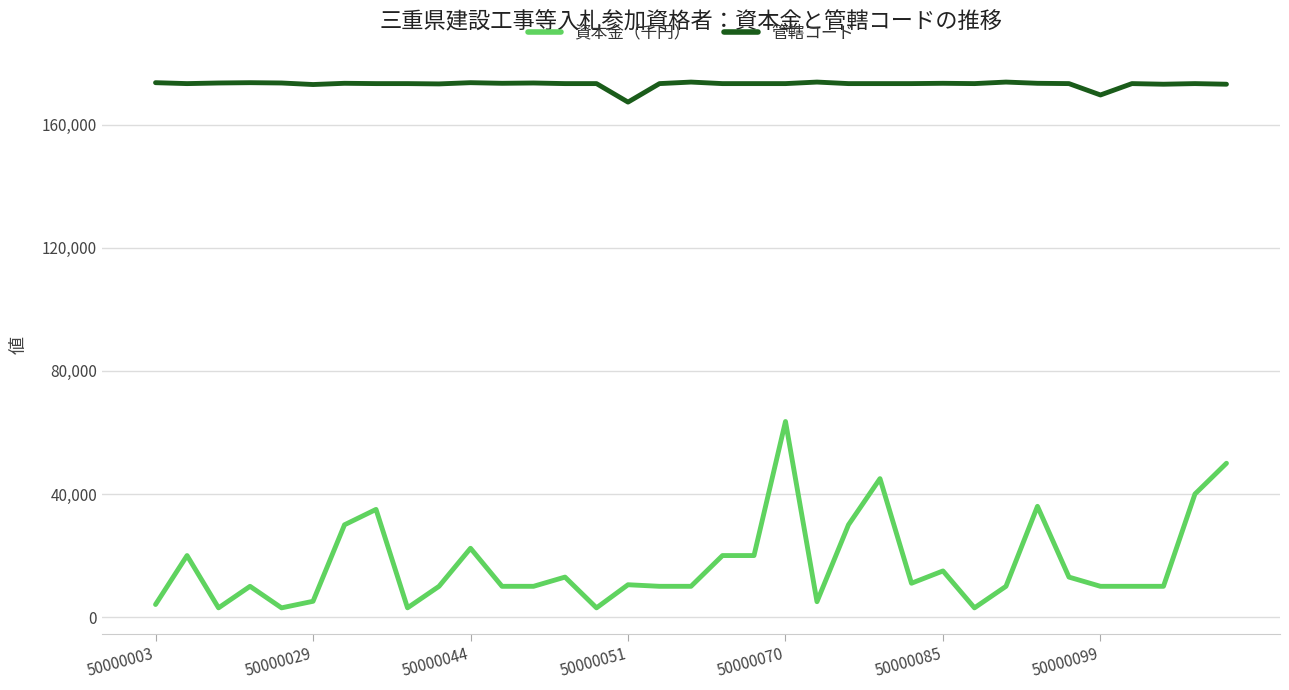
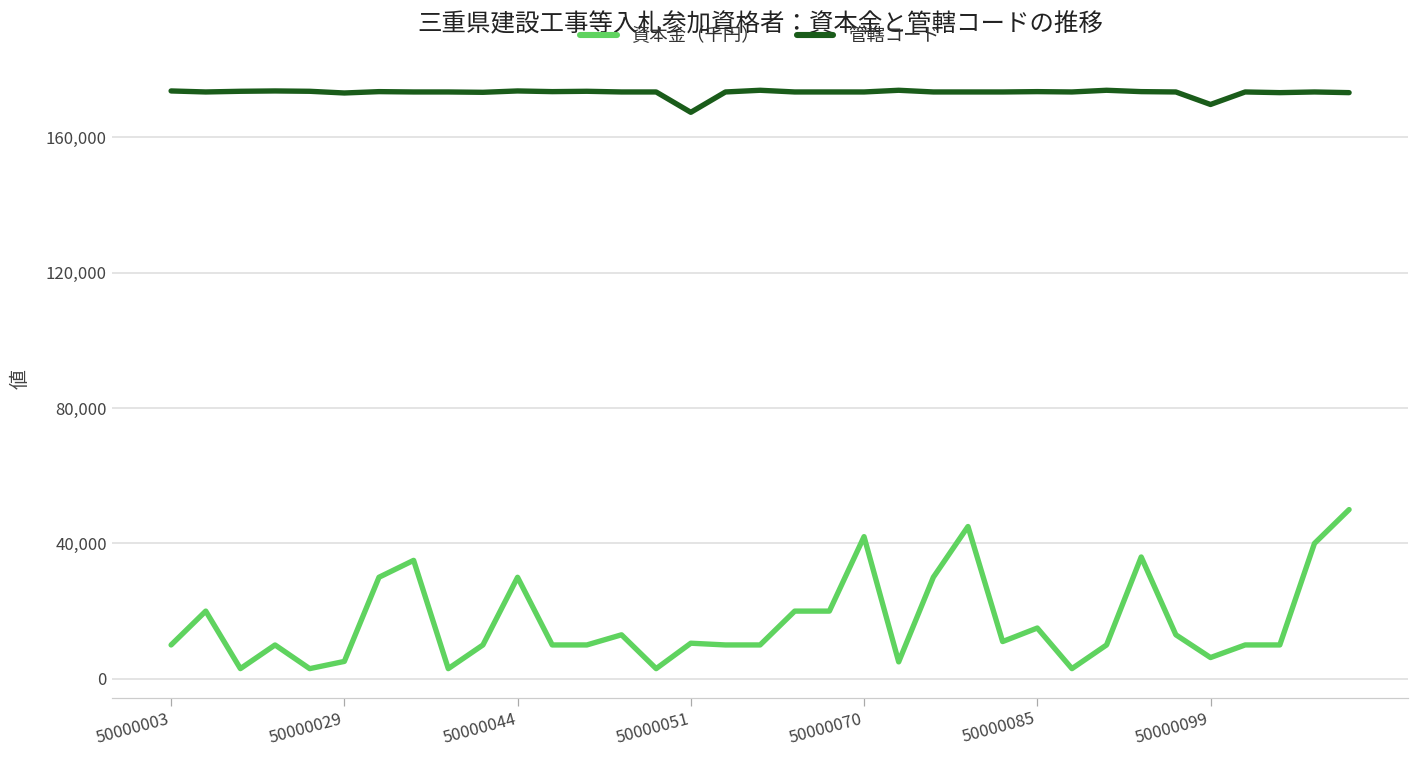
資本金（千円）, 50000003: 4,000 -> 10,000
資本金（千円）, 50000044: 22,000 -> 30,000
資本金（千円）, 50000070: 64,000 -> 42,000
資本金（千円）, 50000099: 10,000 -> 6,000
